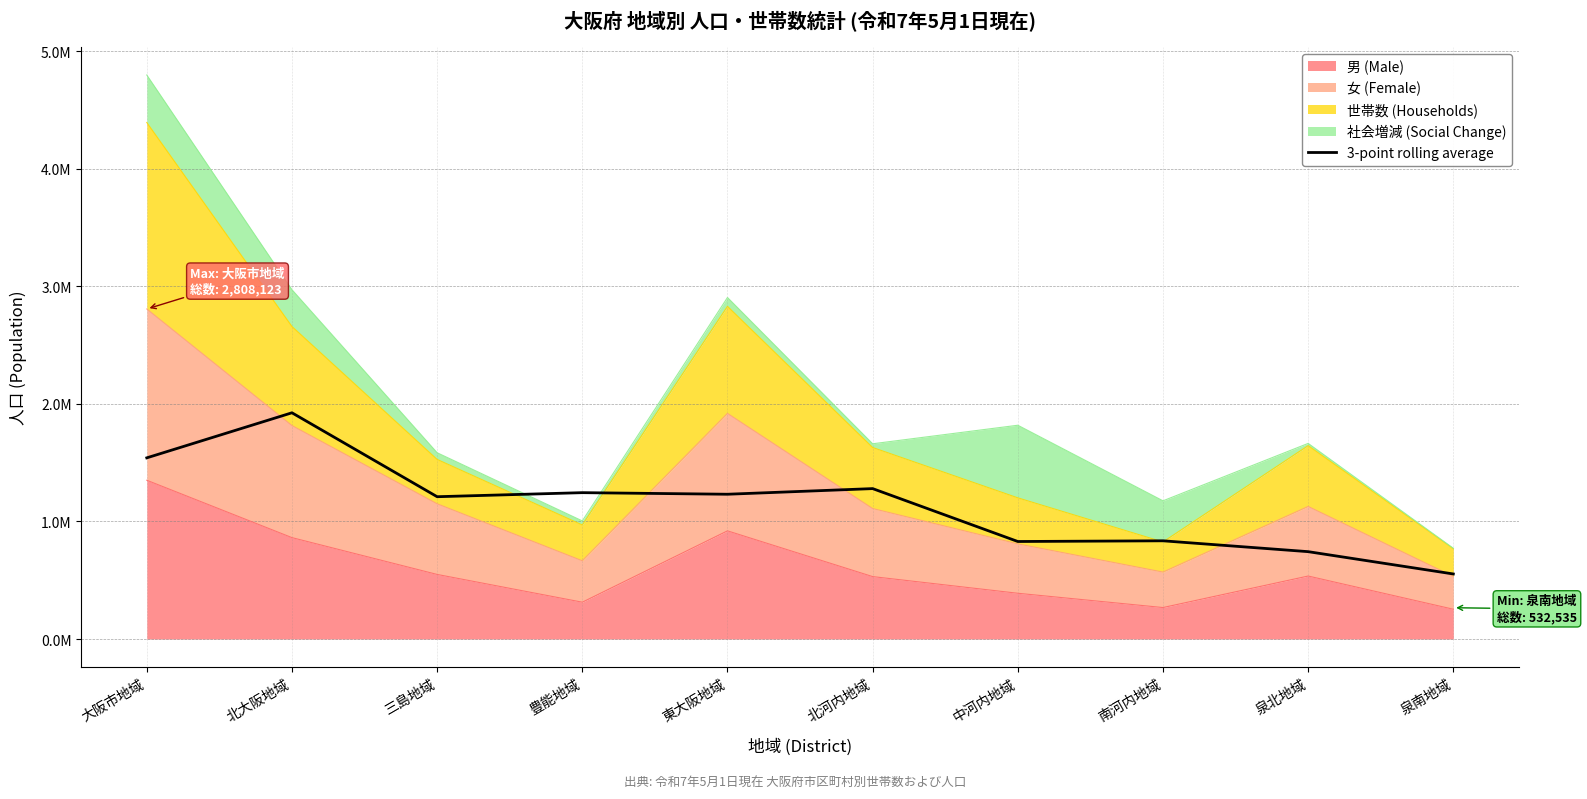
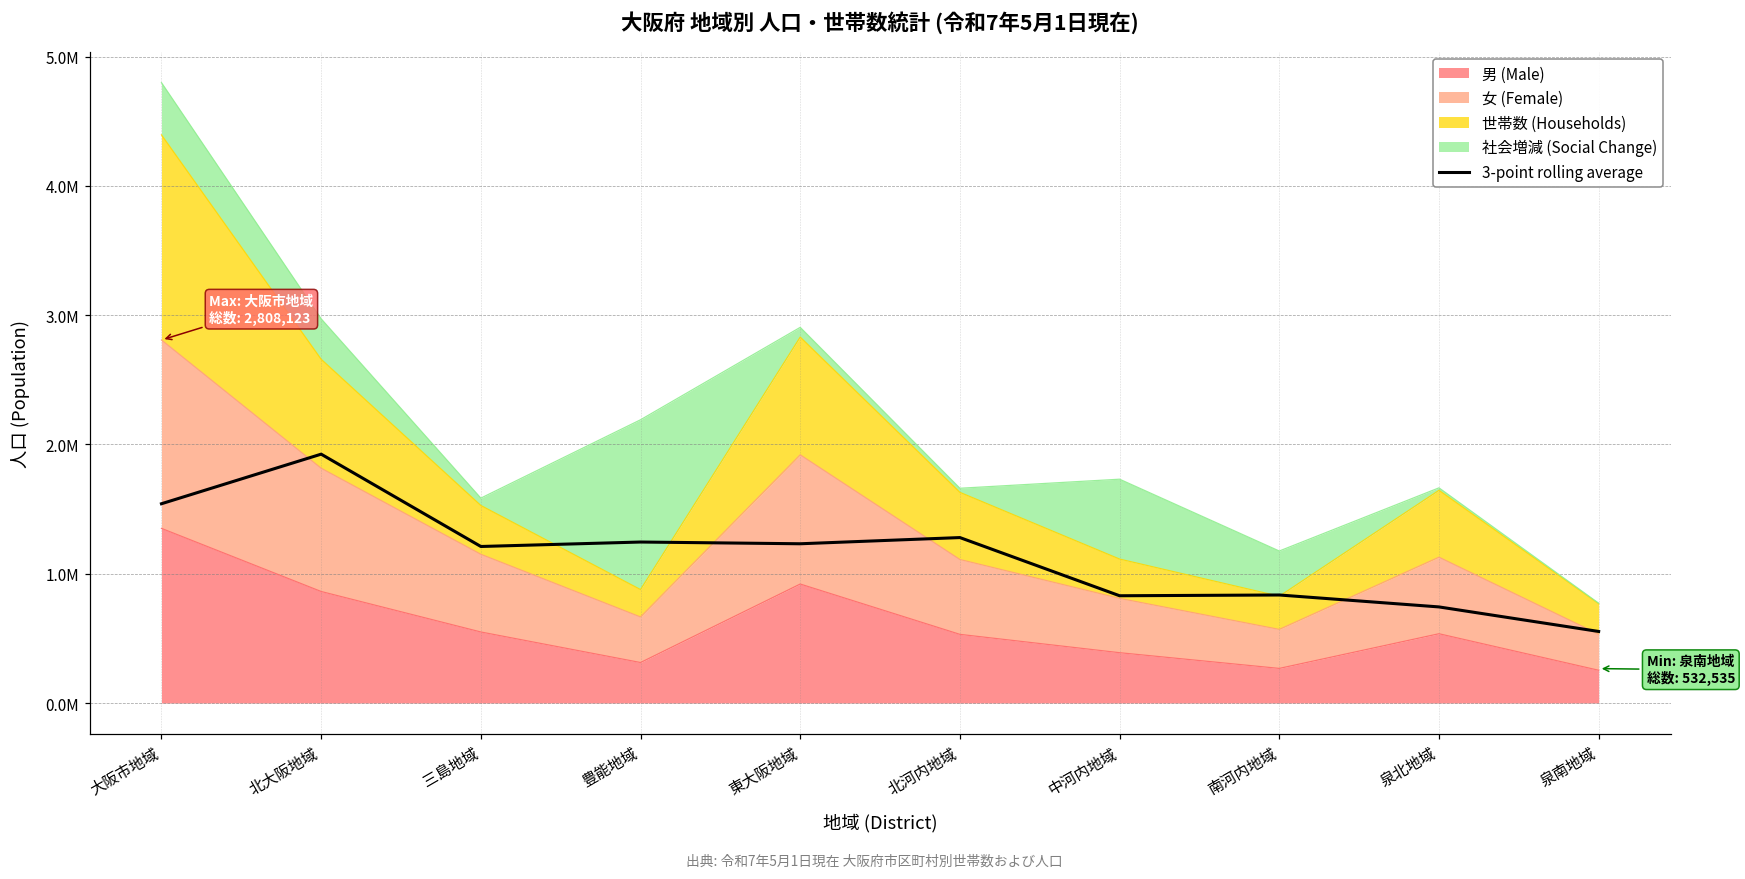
世帯数 (Households), 豊能地域: 300000 -> 210000
社会増減 (Social Change), 豊能地域: 30000 -> 1310000
世帯数 (Households), 中河内地域: 390000 -> 300000
